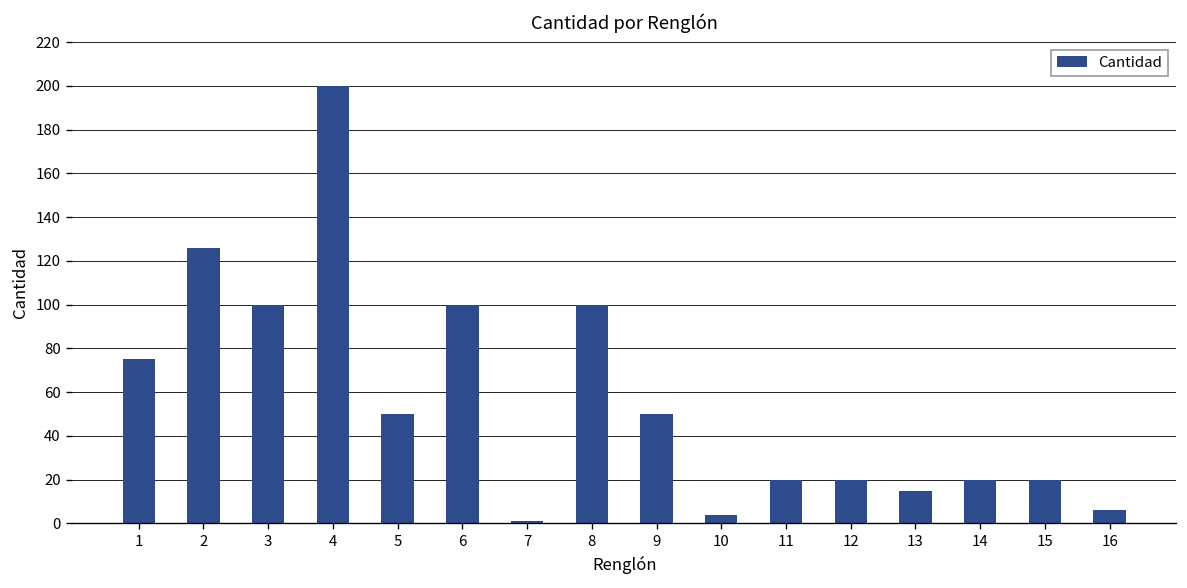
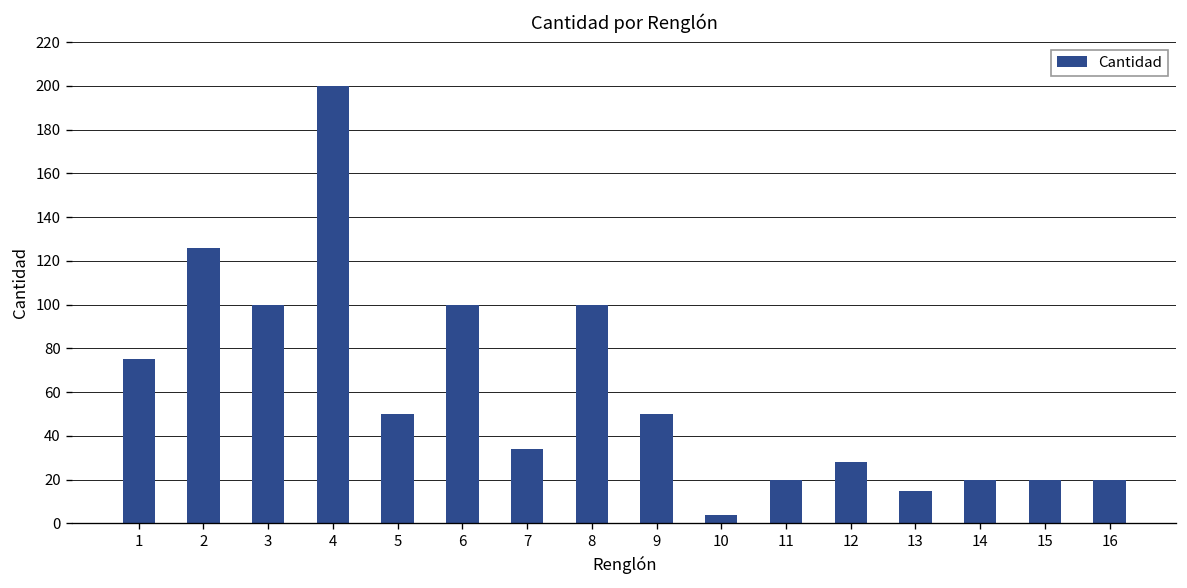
7: 1 -> 34
12: 20 -> 28
16: 6 -> 20
